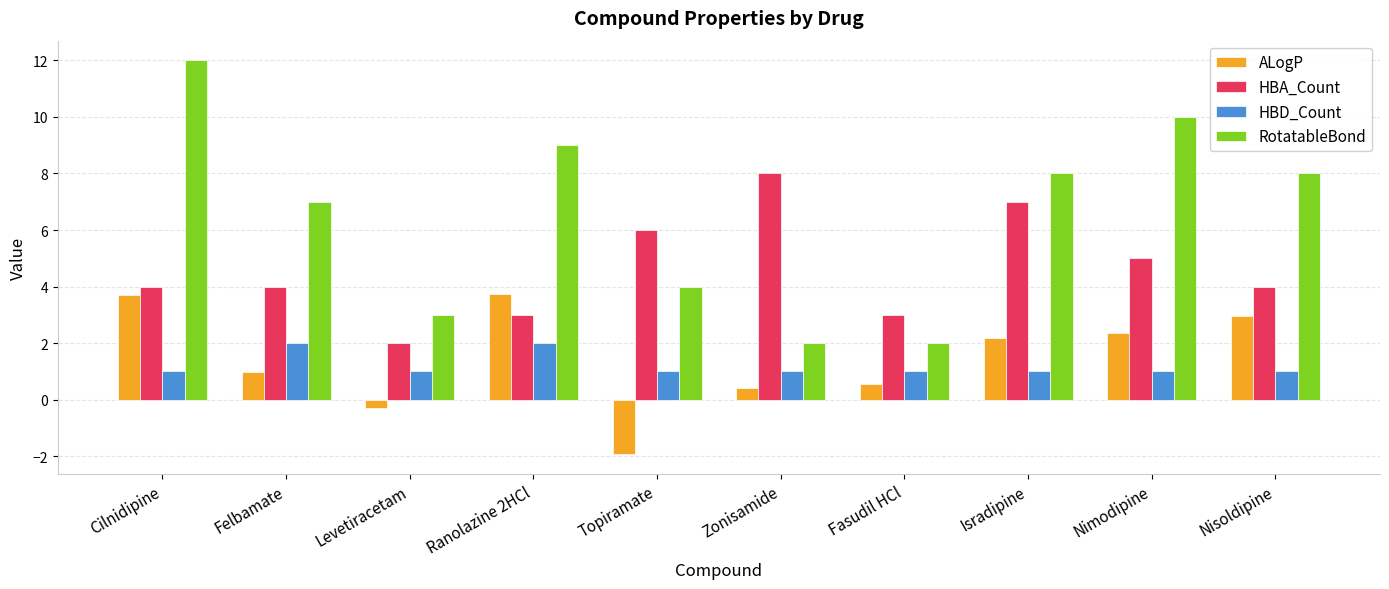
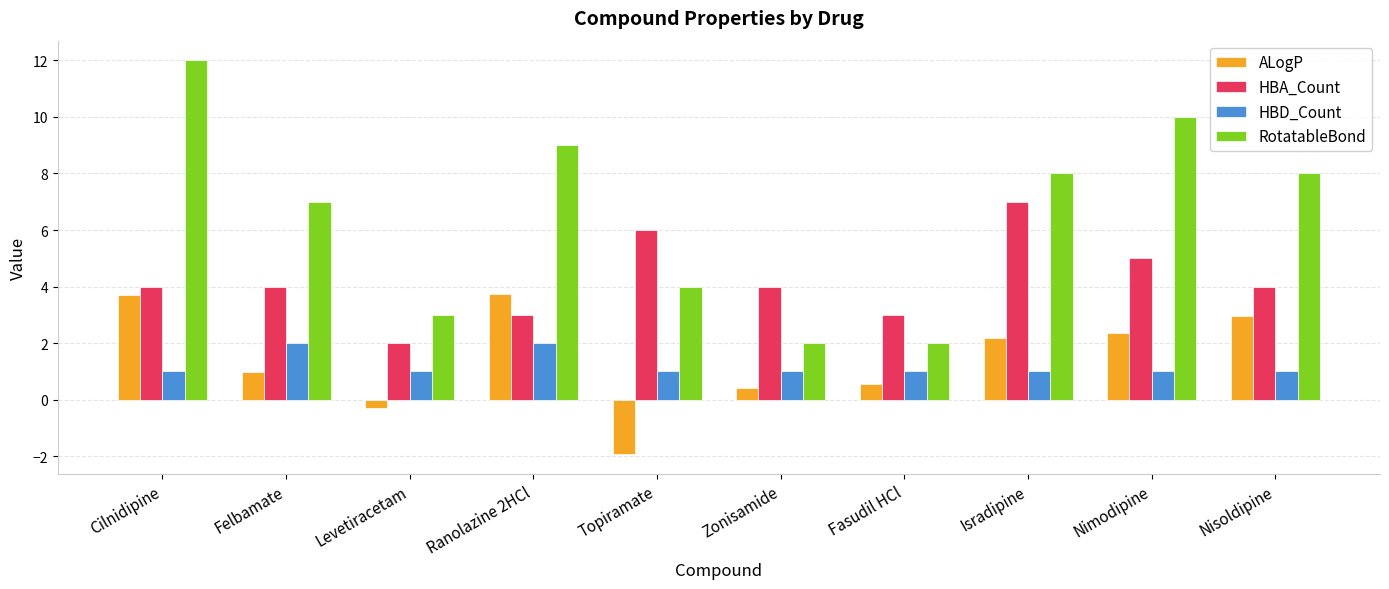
HBA_Count, Zonisamide: 8 -> 4
